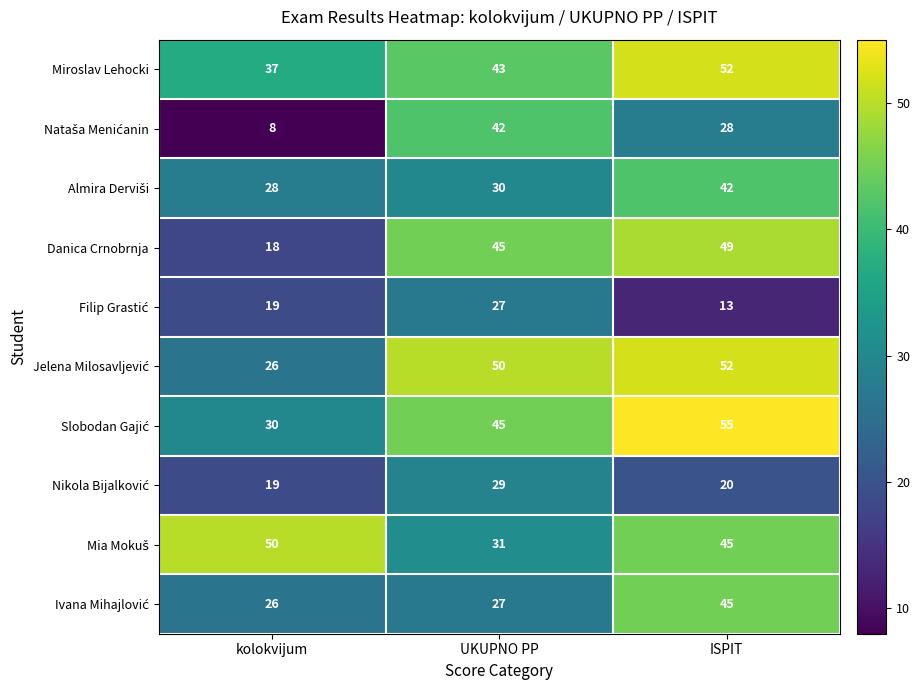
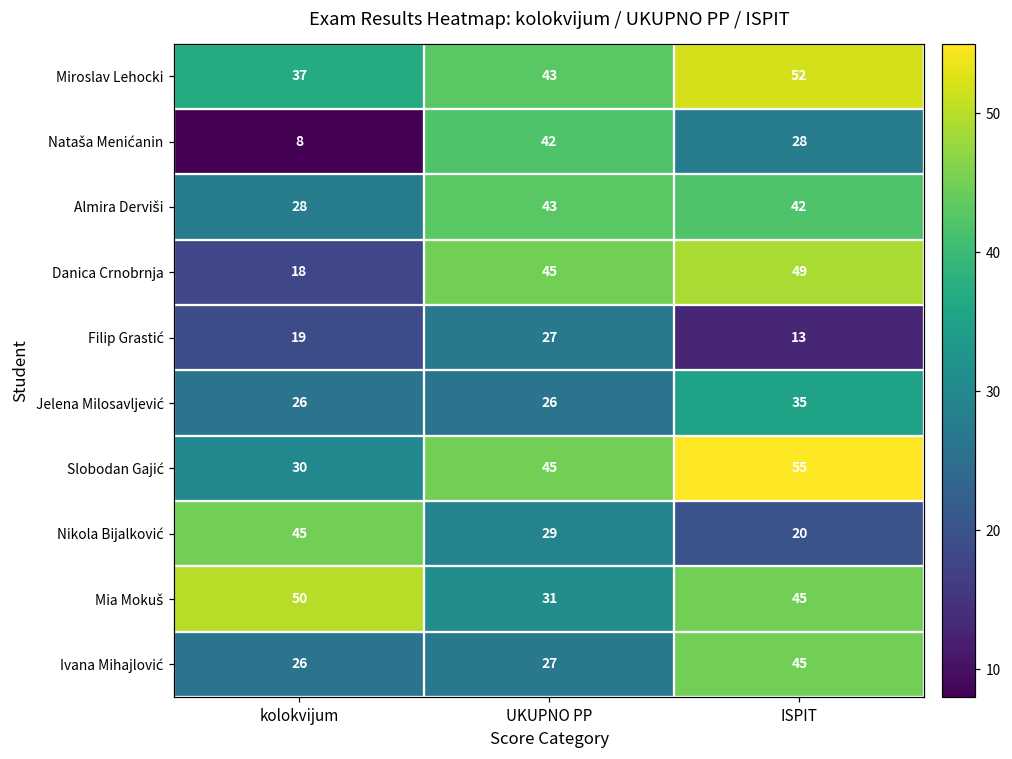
Almira Derviši, UKUPNO PP: 30 -> 43
Jelena Milosavljević, UKUPNO PP: 50 -> 26
Jelena Milosavljević, ISPIT: 52 -> 35
Nikola Bijalković, kolokvijum: 19 -> 45
